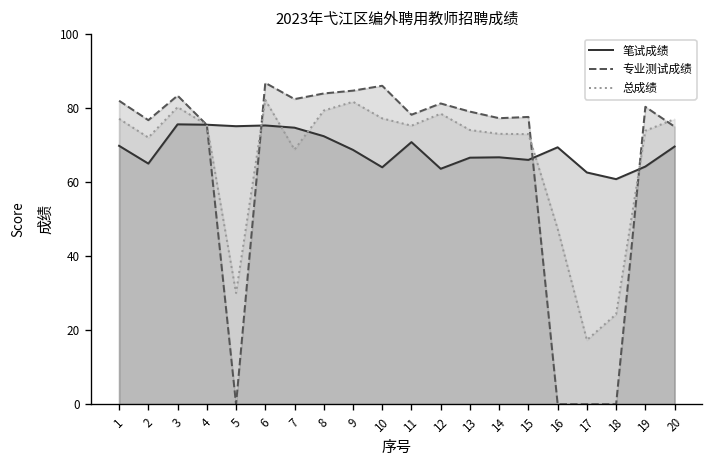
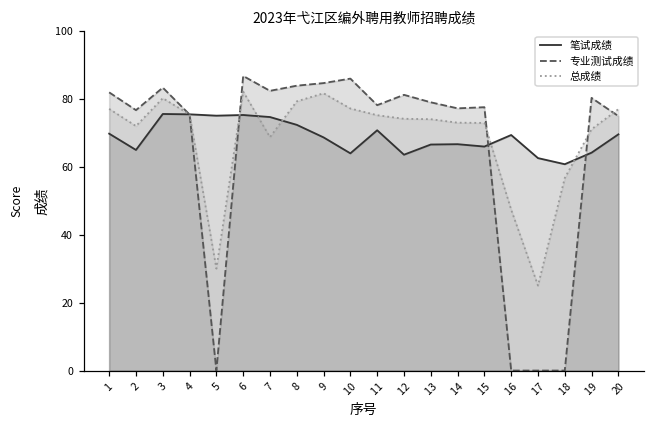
总成绩, 12: 78 -> 74
总成绩, 17: 17 -> 25
总成绩, 18: 24 -> 57
总成绩, 19: 74 -> 71
